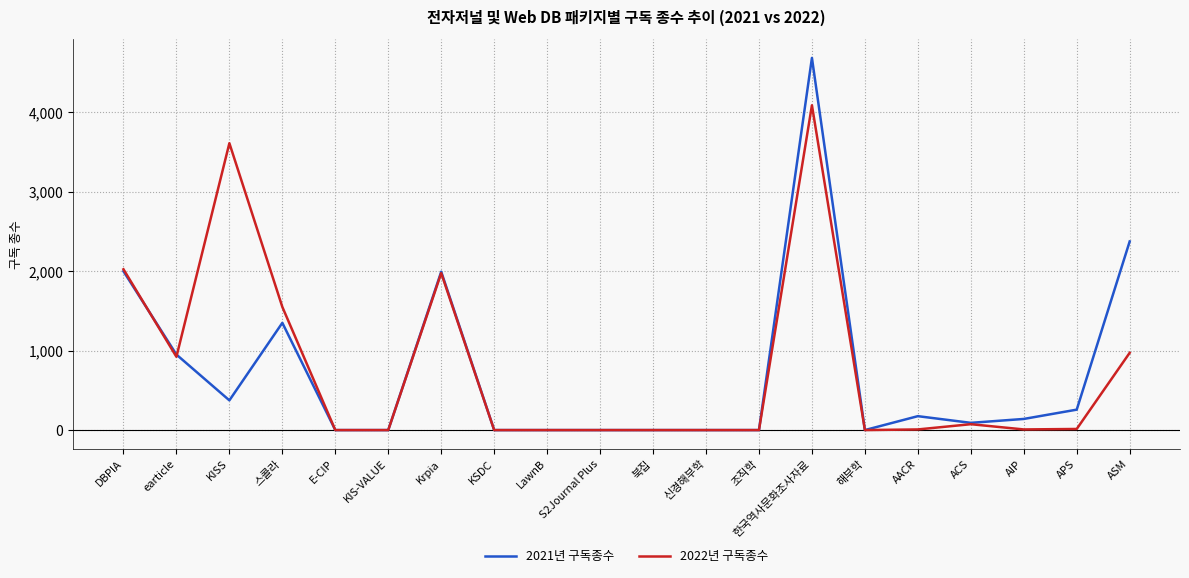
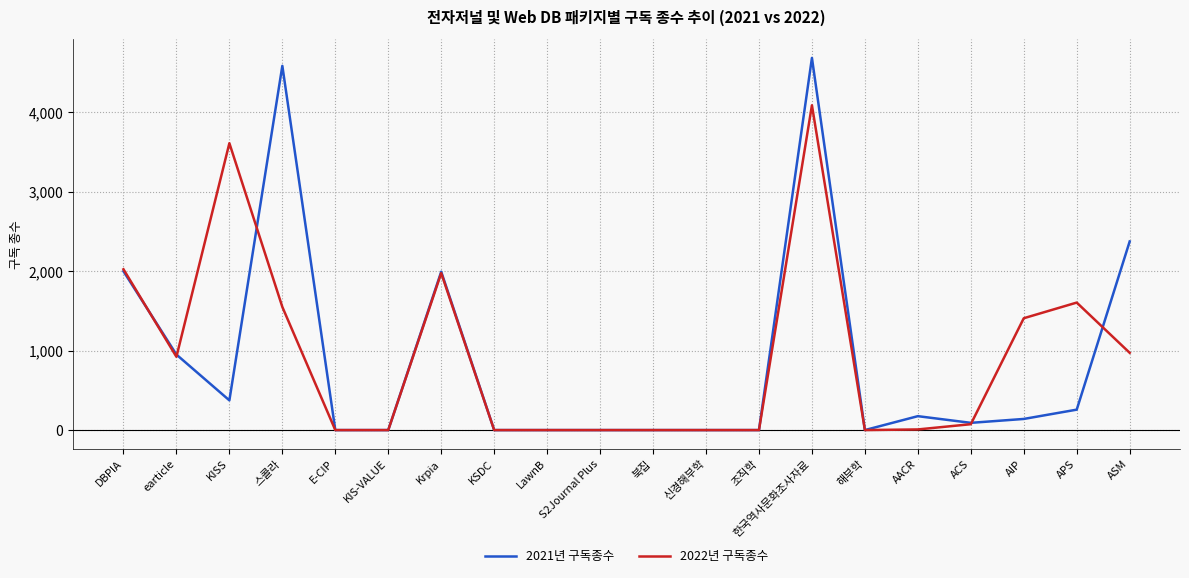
2021년 구독종수, 스콜라: 1,400 -> 4,600
2022년 구독종수, AIP: 0 -> 1,400
2022년 구독종수, APS: 0 -> 1,600
